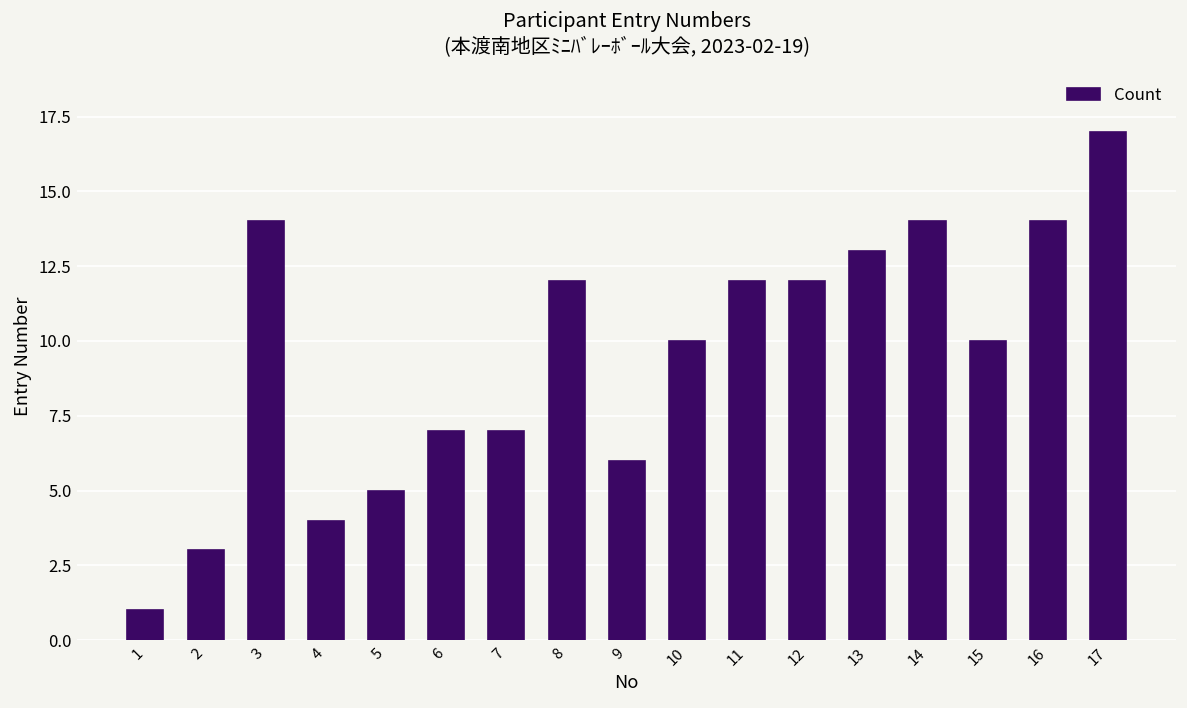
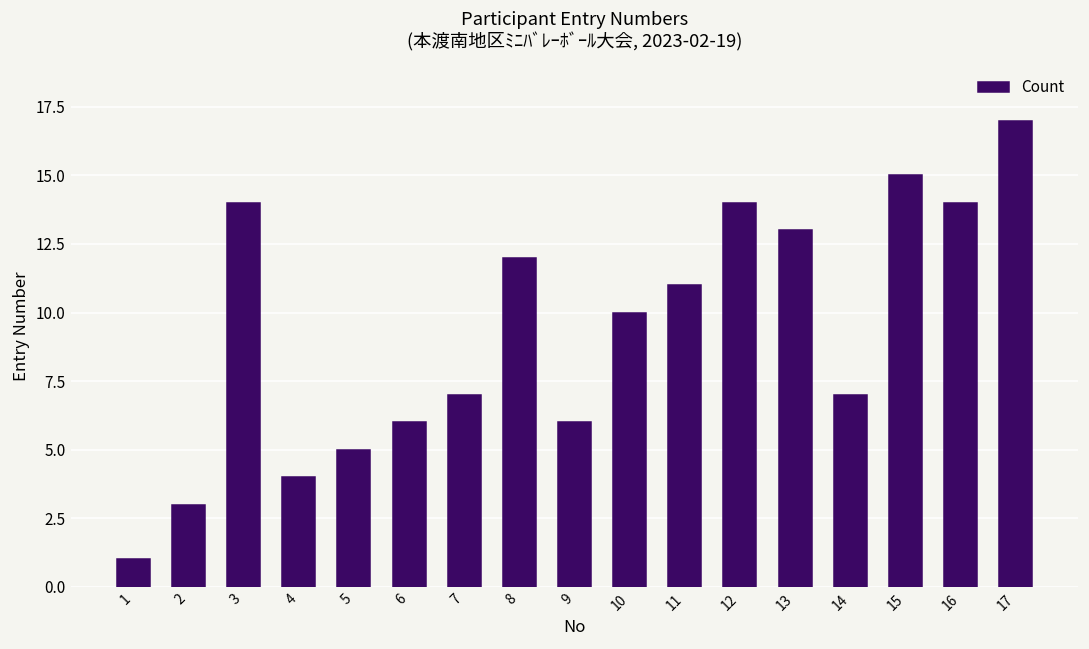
6: 7 -> 6
11: 12 -> 11
12: 12 -> 14
14: 14 -> 7
15: 10 -> 15
